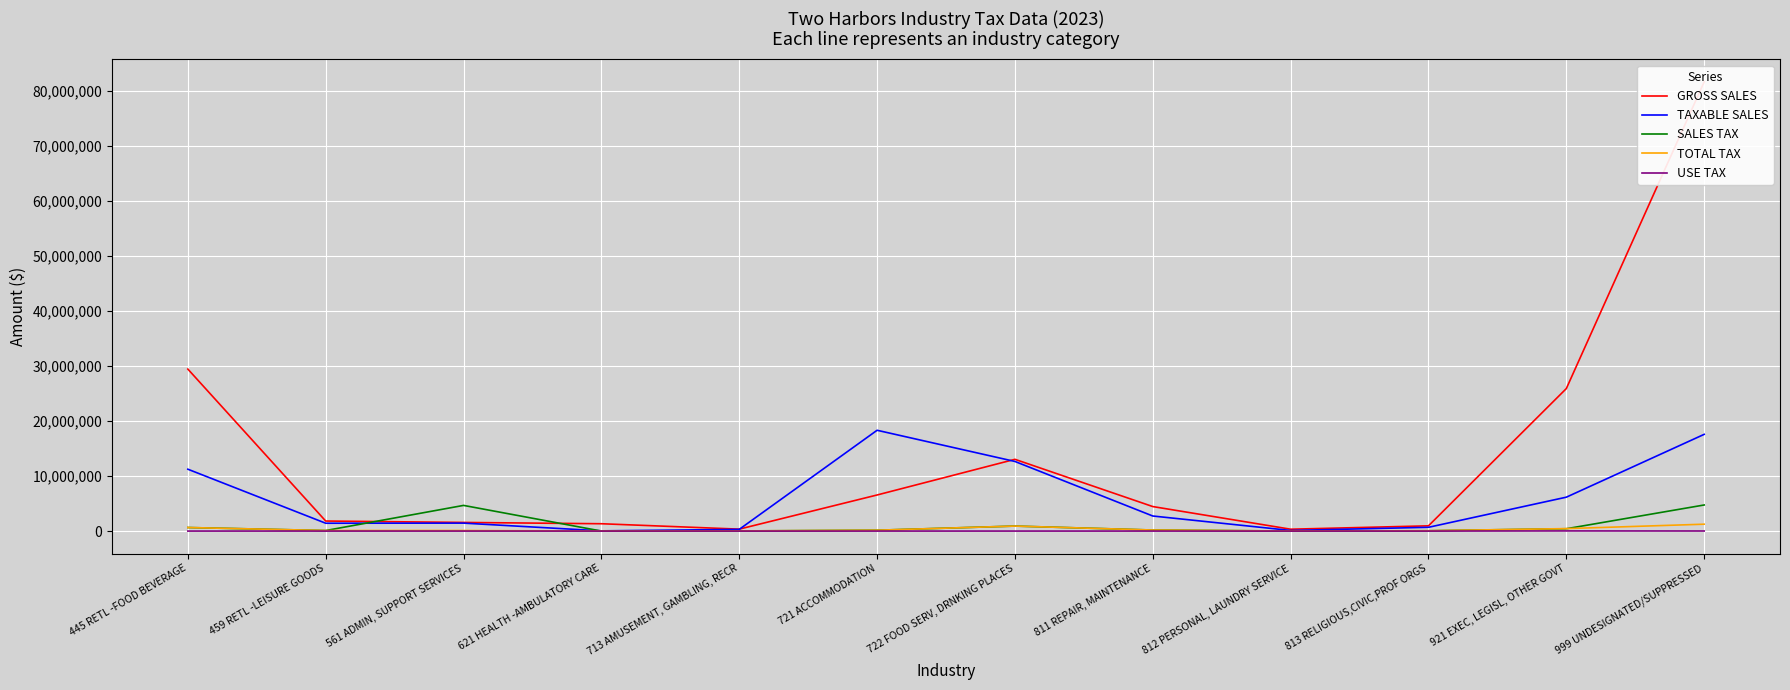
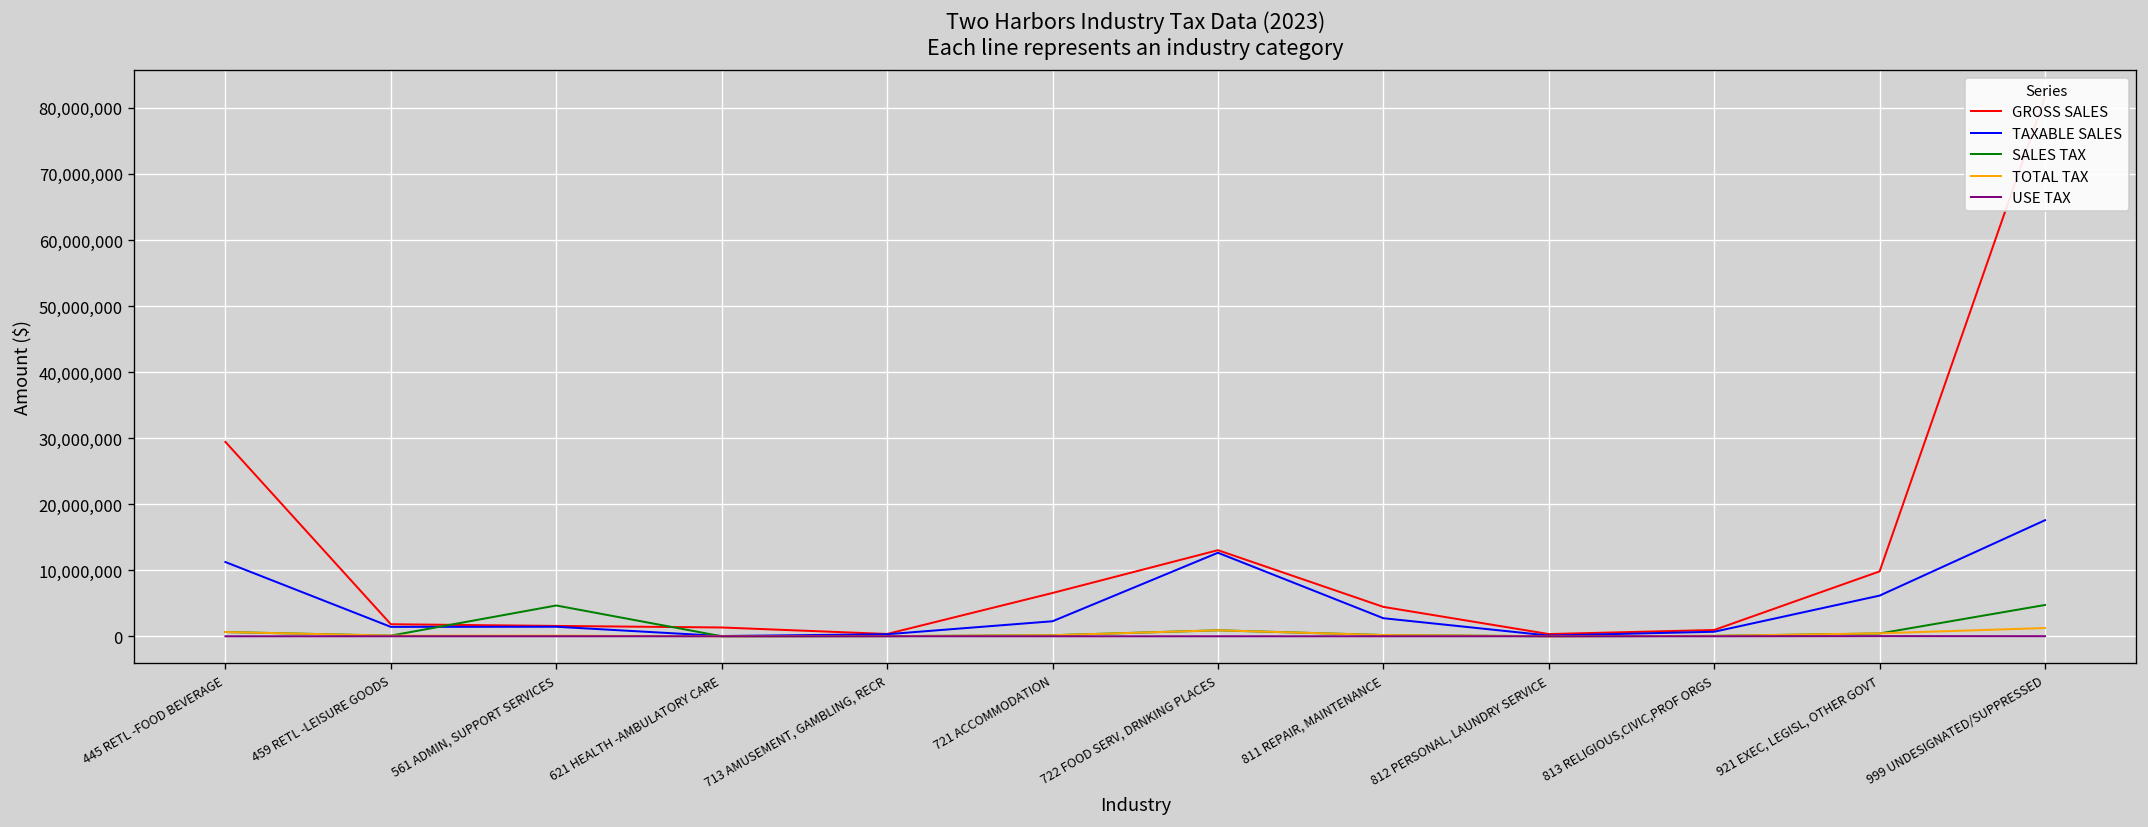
TAXABLE SALES, 721 ACCOMMODATION: 18,000,000 -> 2,000,000
GROSS SALES, 921 EXEC, LEGISL, OTHER GOVT: 26,000,000 -> 10,000,000
